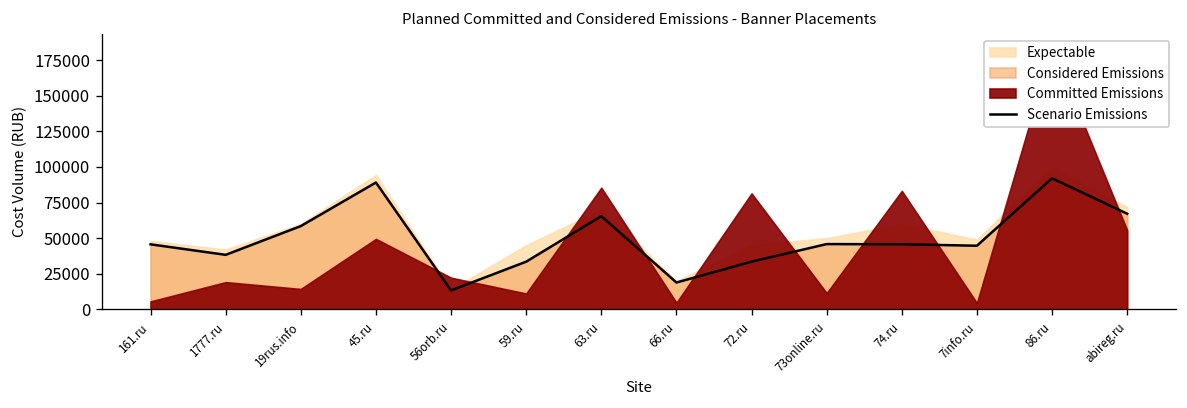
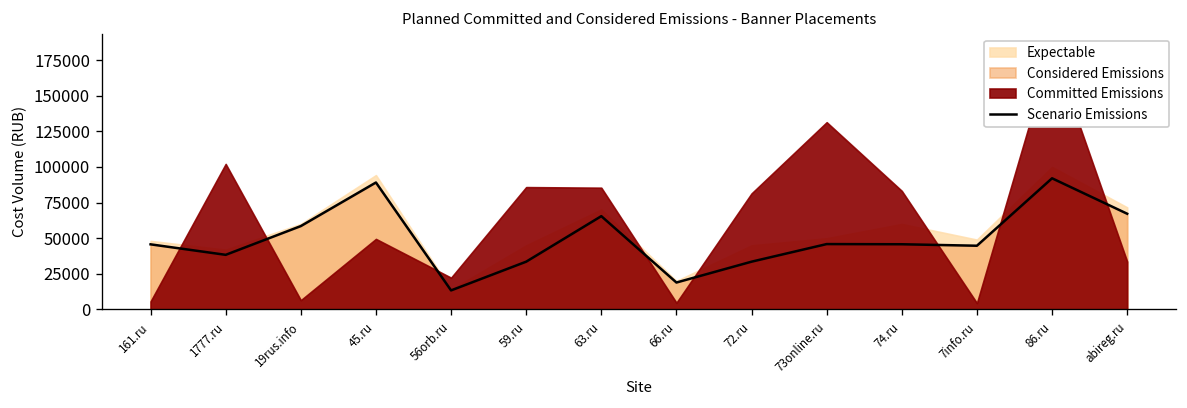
Committed Emissions, 1777.ru: 19000 -> 102000
Committed Emissions, 19rus.info: 14000 -> 7000
Committed Emissions, 59.ru: 11000 -> 86000
Committed Emissions, 73online.ru: 11000 -> 131000
Committed Emissions, abireg.ru: 56000 -> 34000
